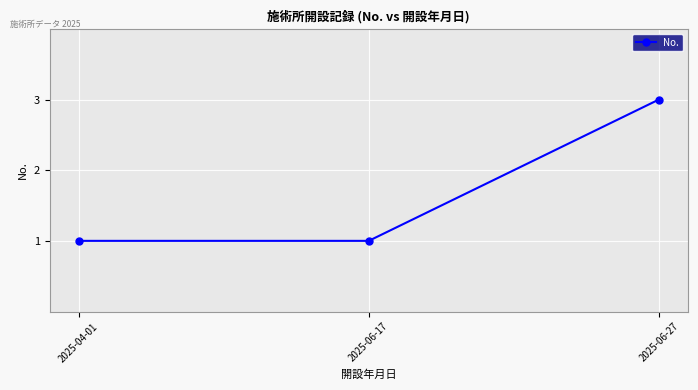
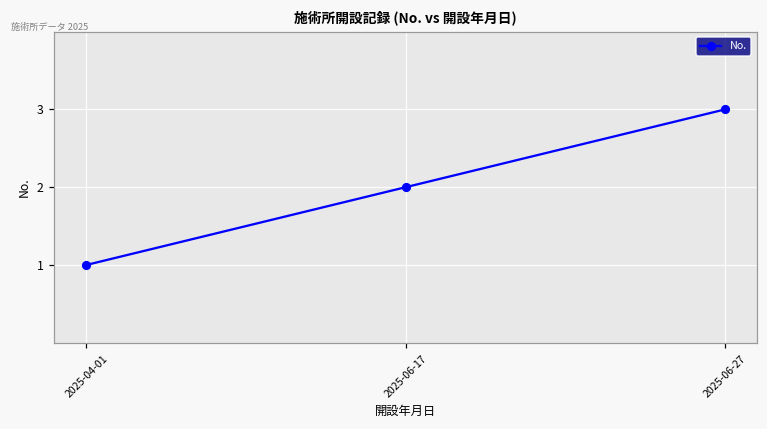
2025-06-17: 1 -> 2
